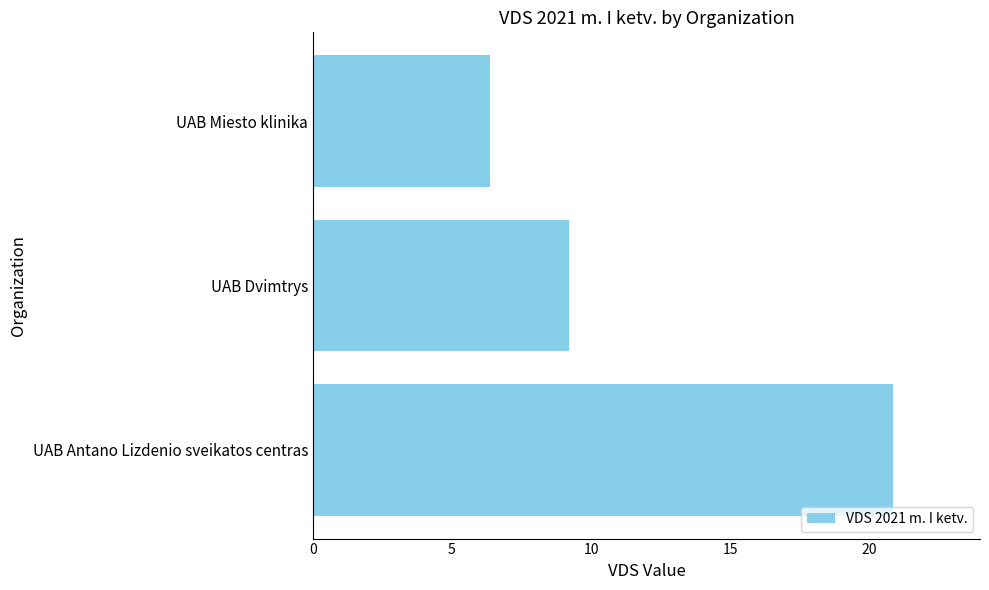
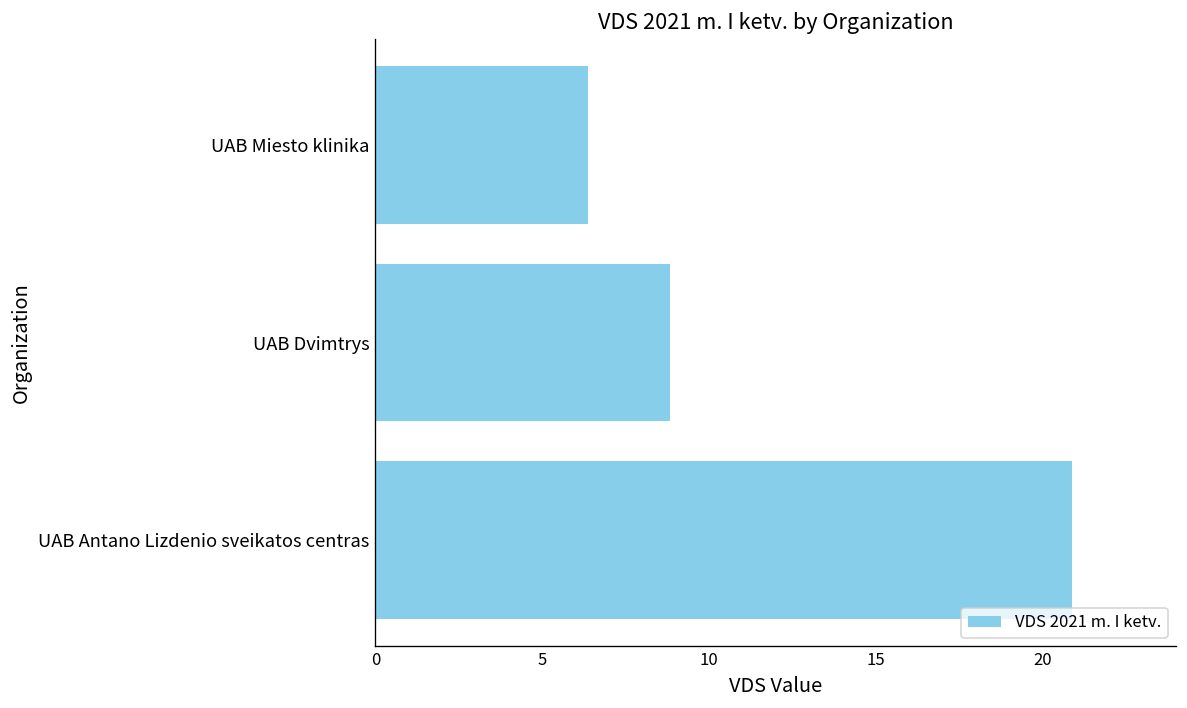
UAB Dvimtrys: 9.2 -> 8.8
